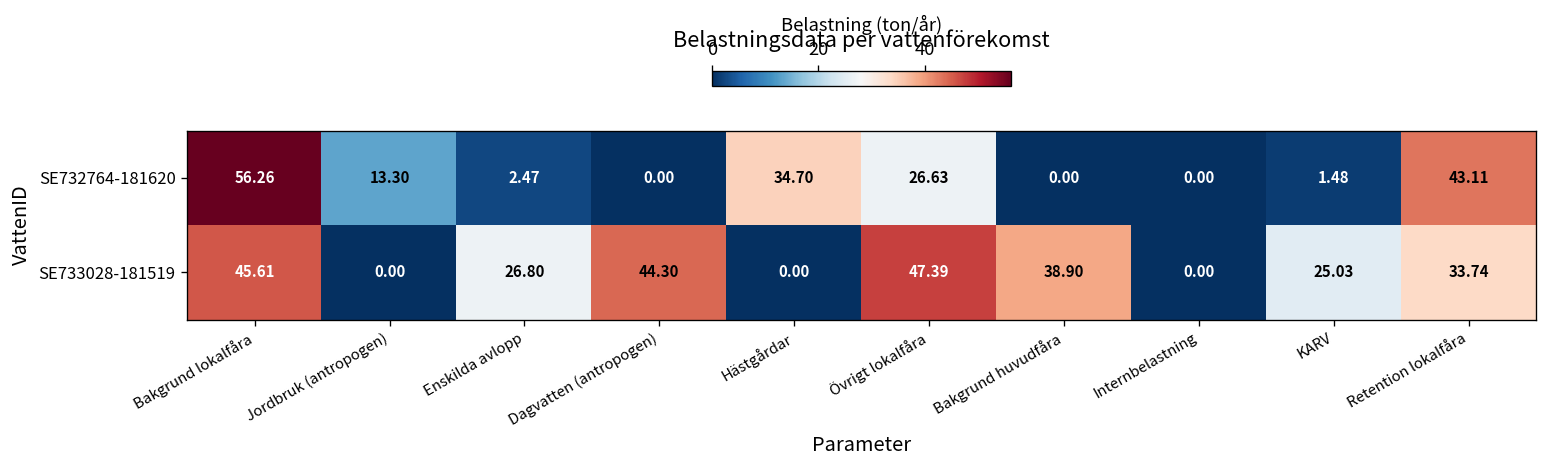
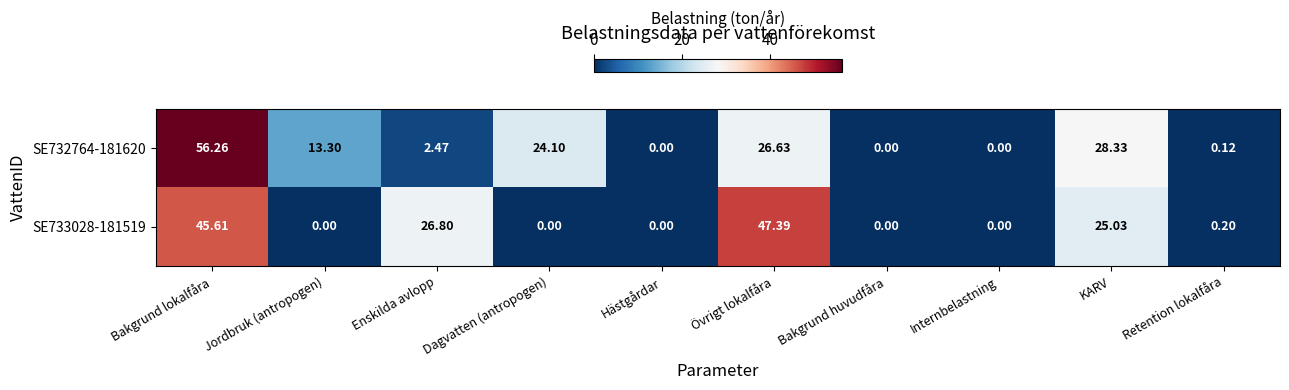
SE732764-181620, Dagvatten (antropogen): 0.00 -> 24.10
SE732764-181620, Hästgårdar: 34.70 -> 0.00
SE732764-181620, KARV: 1.48 -> 28.33
SE732764-181620, Retention lokalfåra: 43.11 -> 0.12
SE733028-181519, Dagvatten (antropogen): 44.30 -> 0.00
SE733028-181519, Bakgrund huvudfåra: 38.90 -> 0.00
SE733028-181519, Retention lokalfåra: 33.74 -> 0.20
